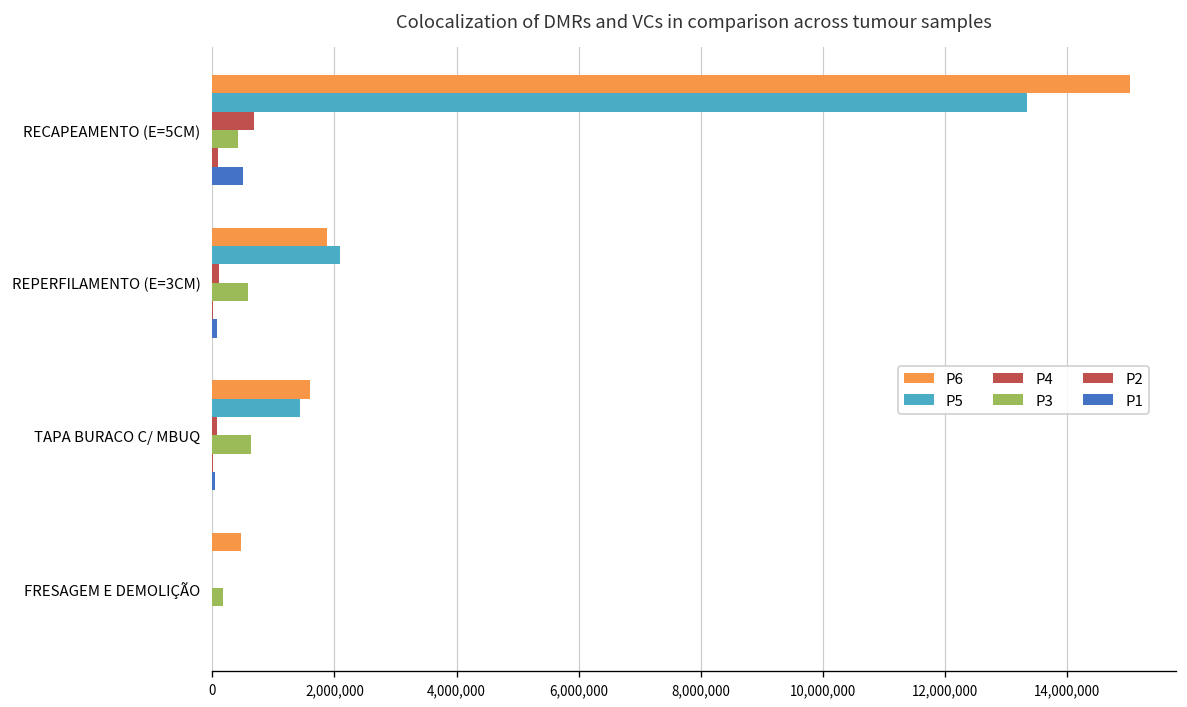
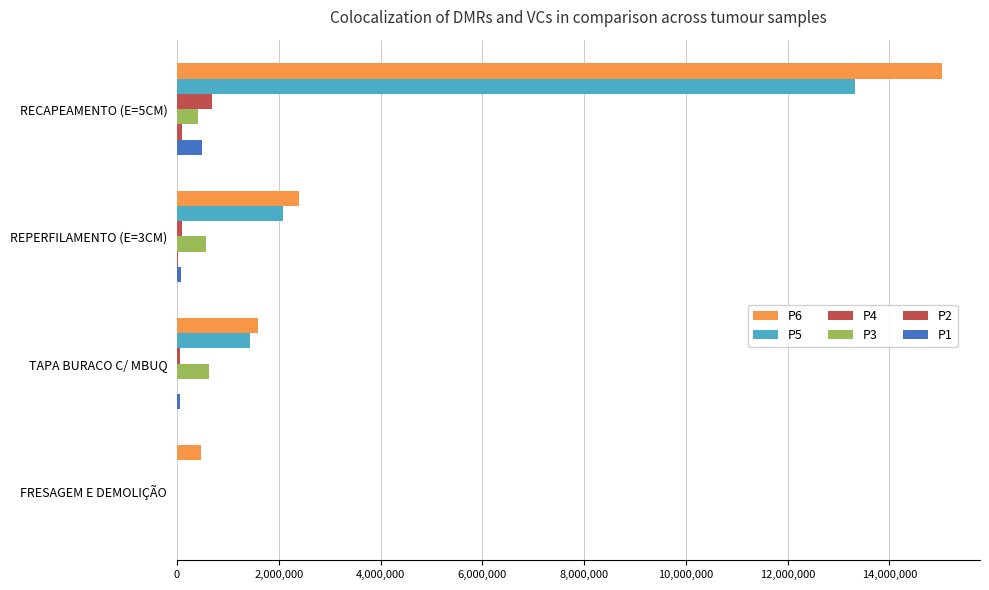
P6, REPERFILAMENTO (E=3CM): 1,900,000 -> 2,400,000
P3, FRESAGEM E DEMOLIÇÃO: 200,000 -> 0
